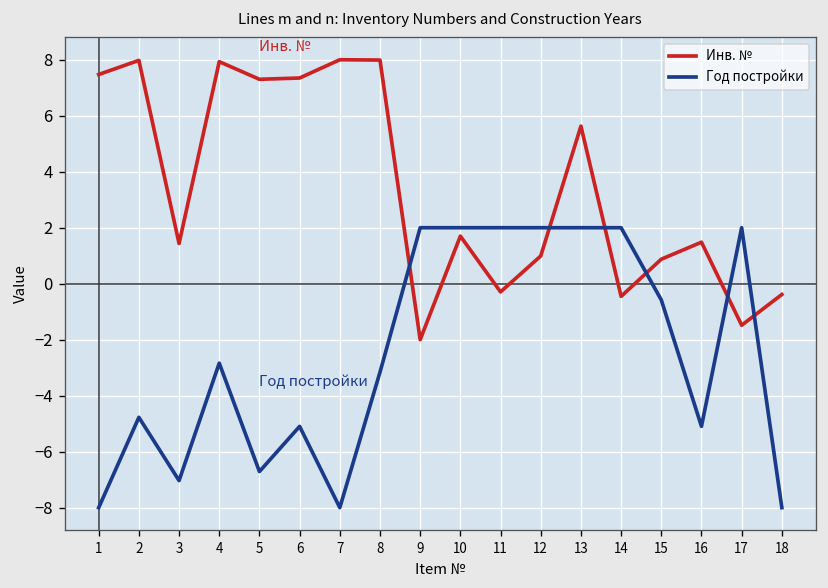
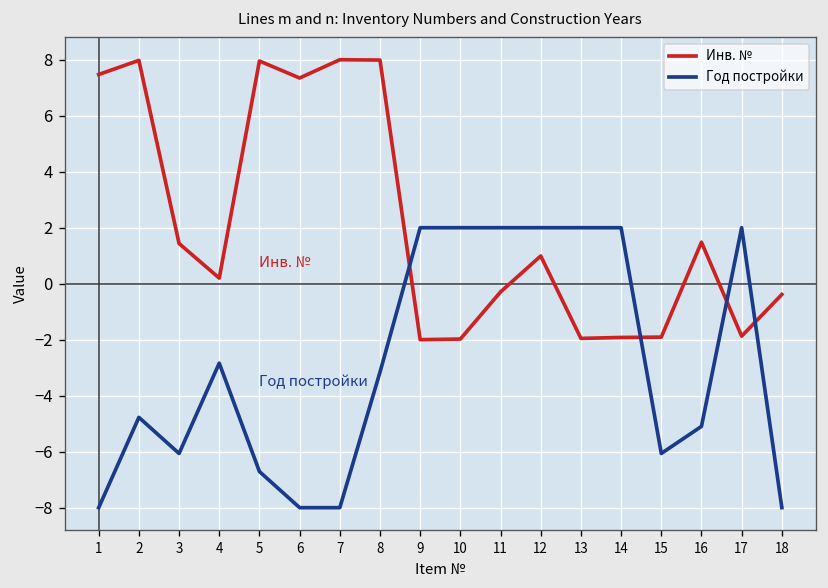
Год постройки, 3: -7.0 -> -6.1
Инв. №, 4: 7.9 -> 0.2
Инв. №, 5: 7.3 -> 8.0
Год постройки, 6: -5.1 -> -8.0
Инв. №, 10: 1.7 -> -2.0
Инв. №, 13: 5.6 -> -2.0
Инв. №, 14: -0.5 -> -1.9
Инв. №, 15: 0.9 -> -1.9
Год постройки, 15: -0.6 -> -6.1
Инв. №, 17: -1.5 -> -1.9
